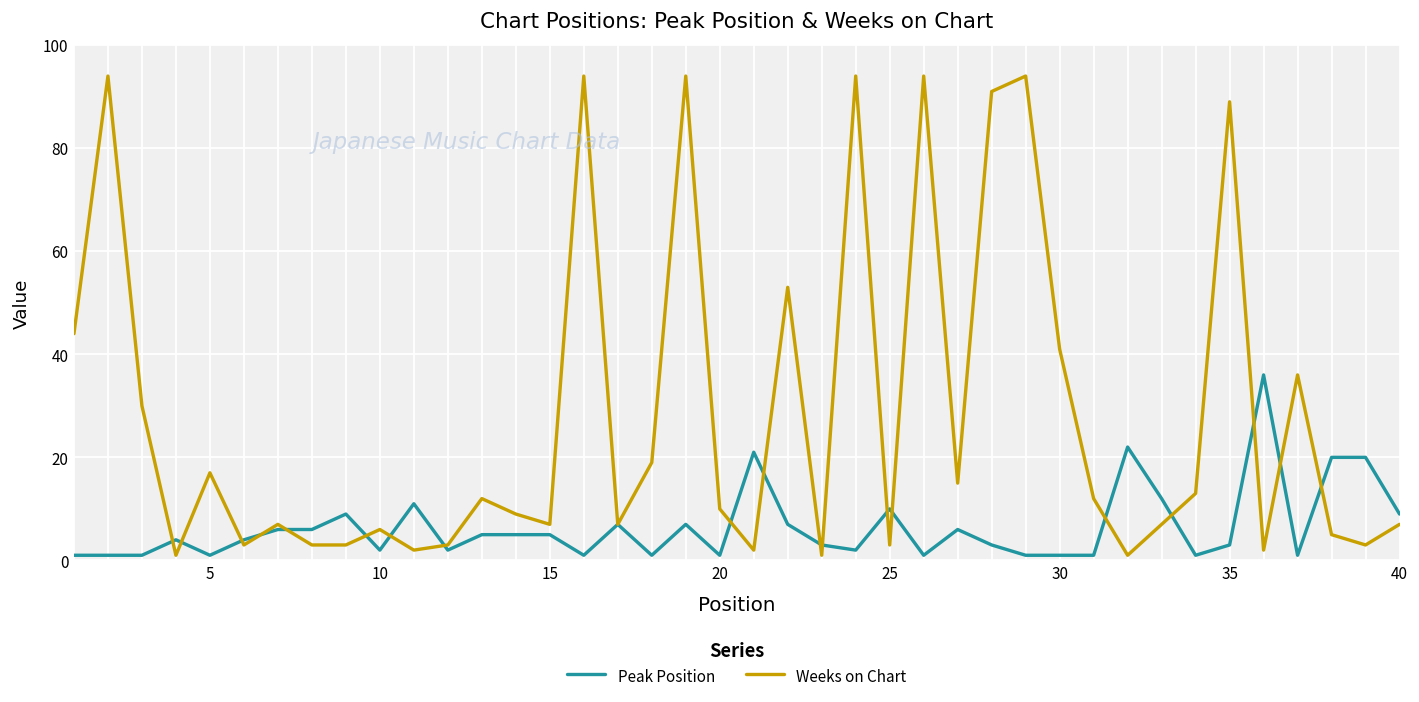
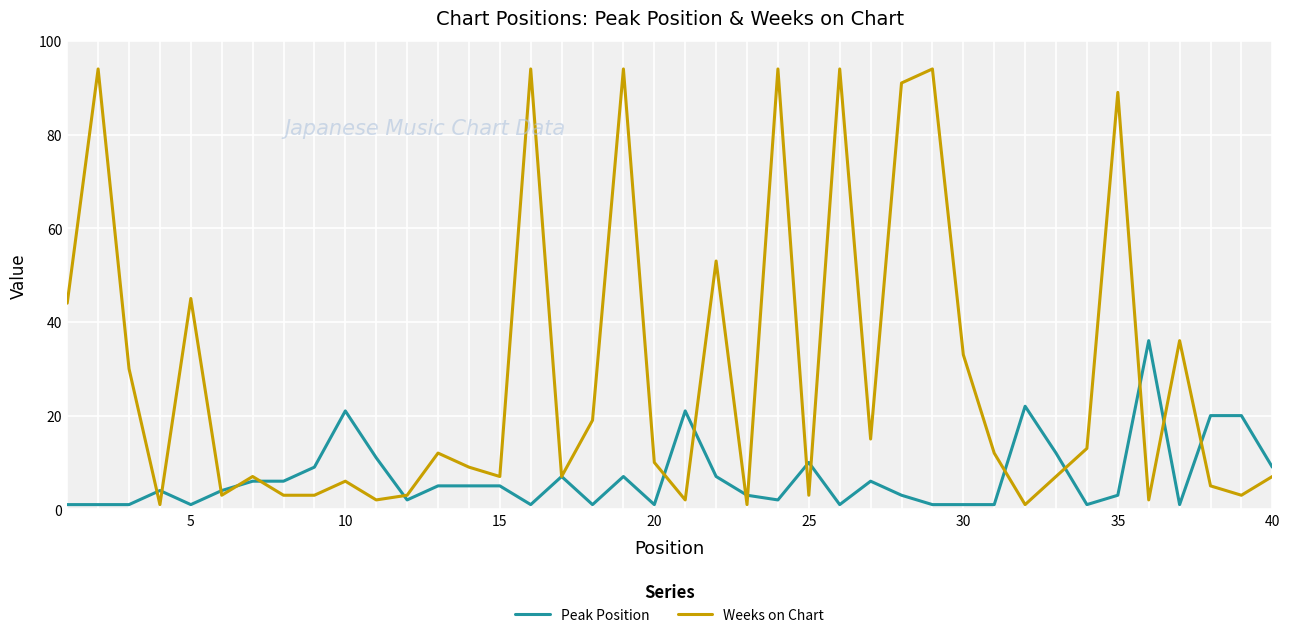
Weeks on Chart, 5: 17 -> 45
Peak Position, 10: 2 -> 21
Weeks on Chart, 30: 41 -> 33
